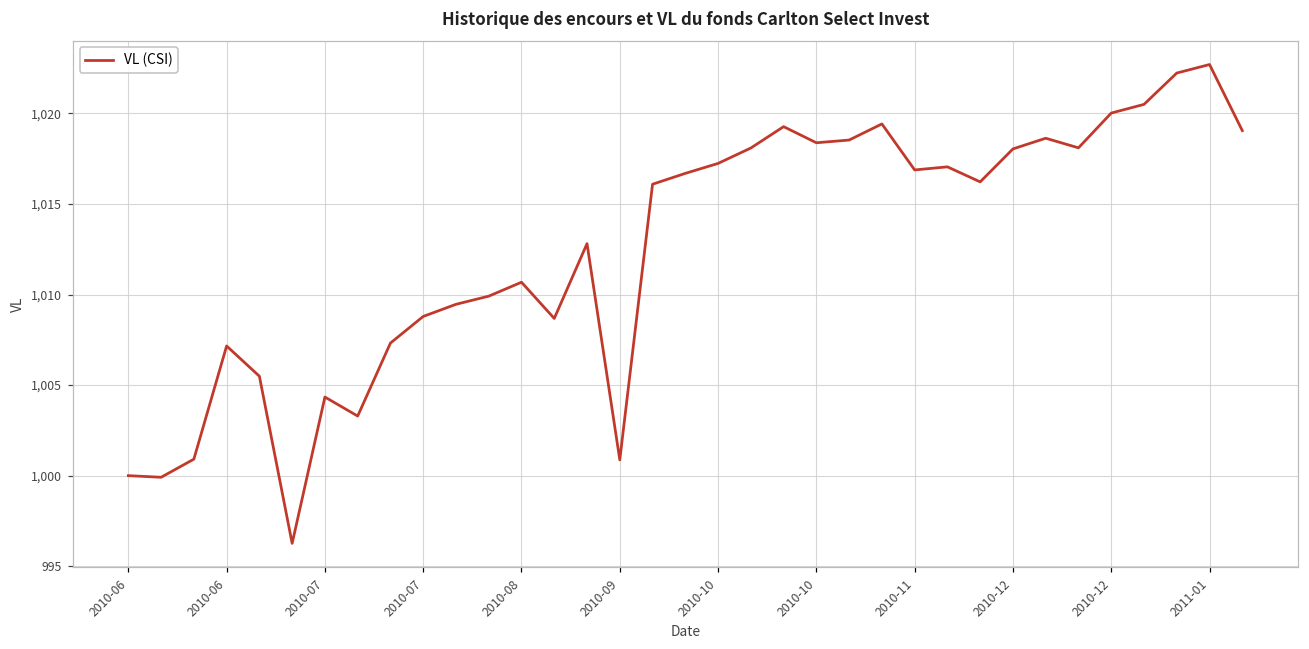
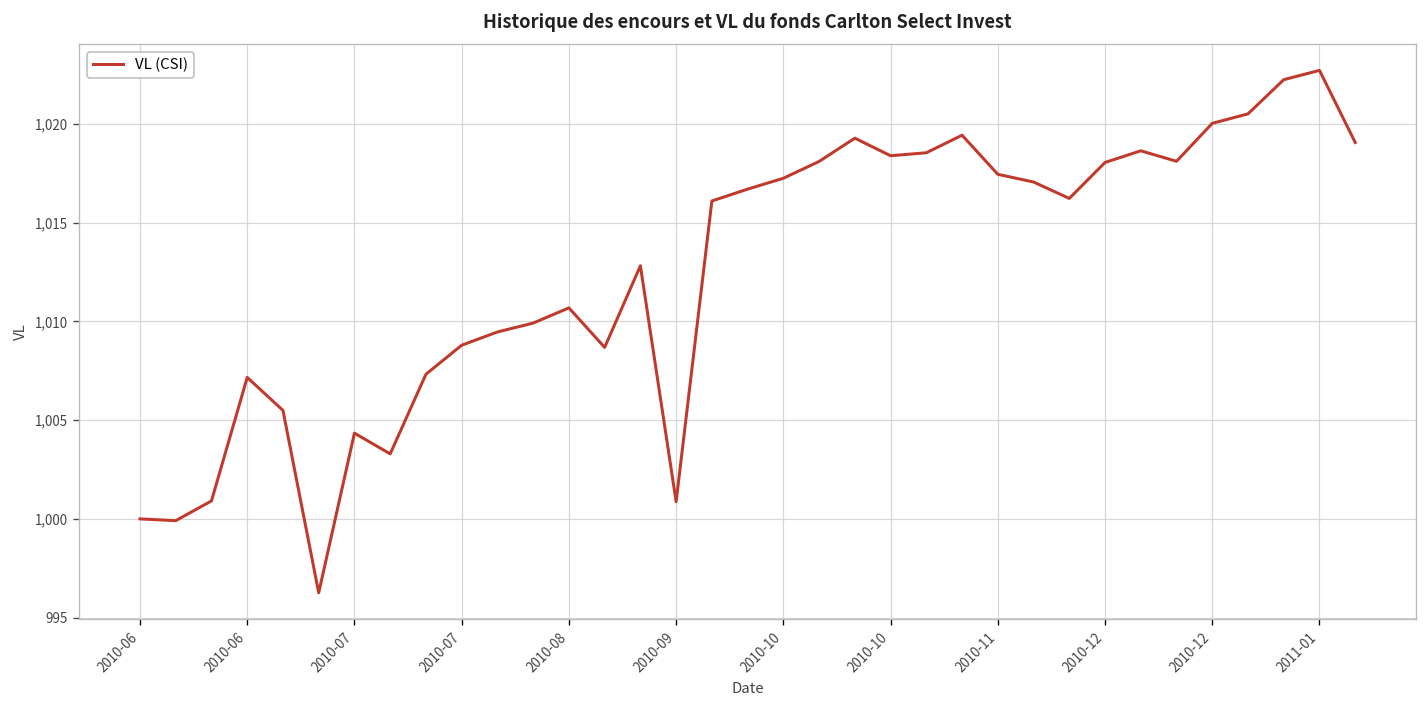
2010-11: 1,016.9 -> 1,017.4
